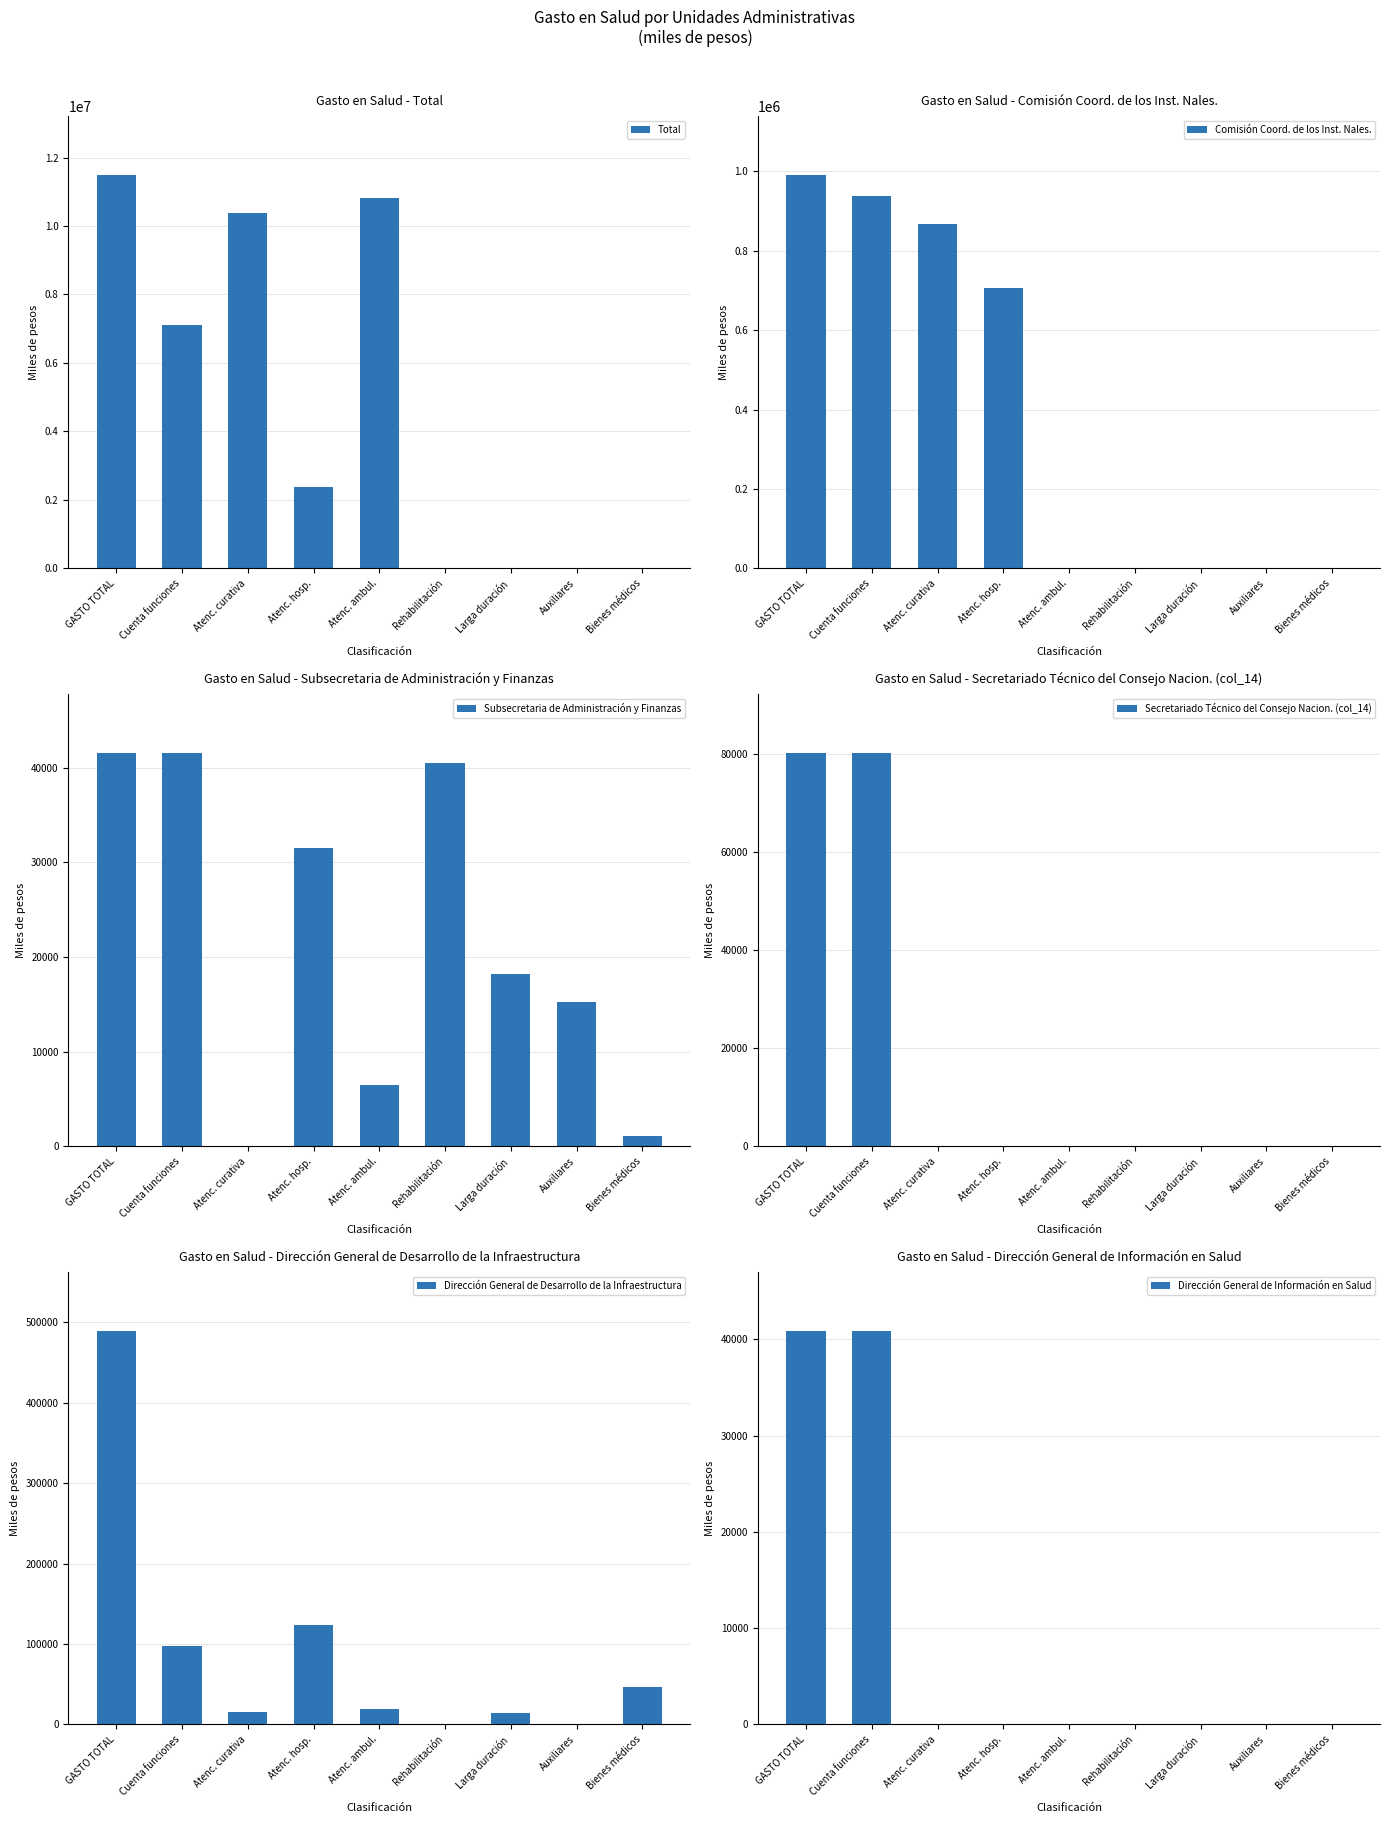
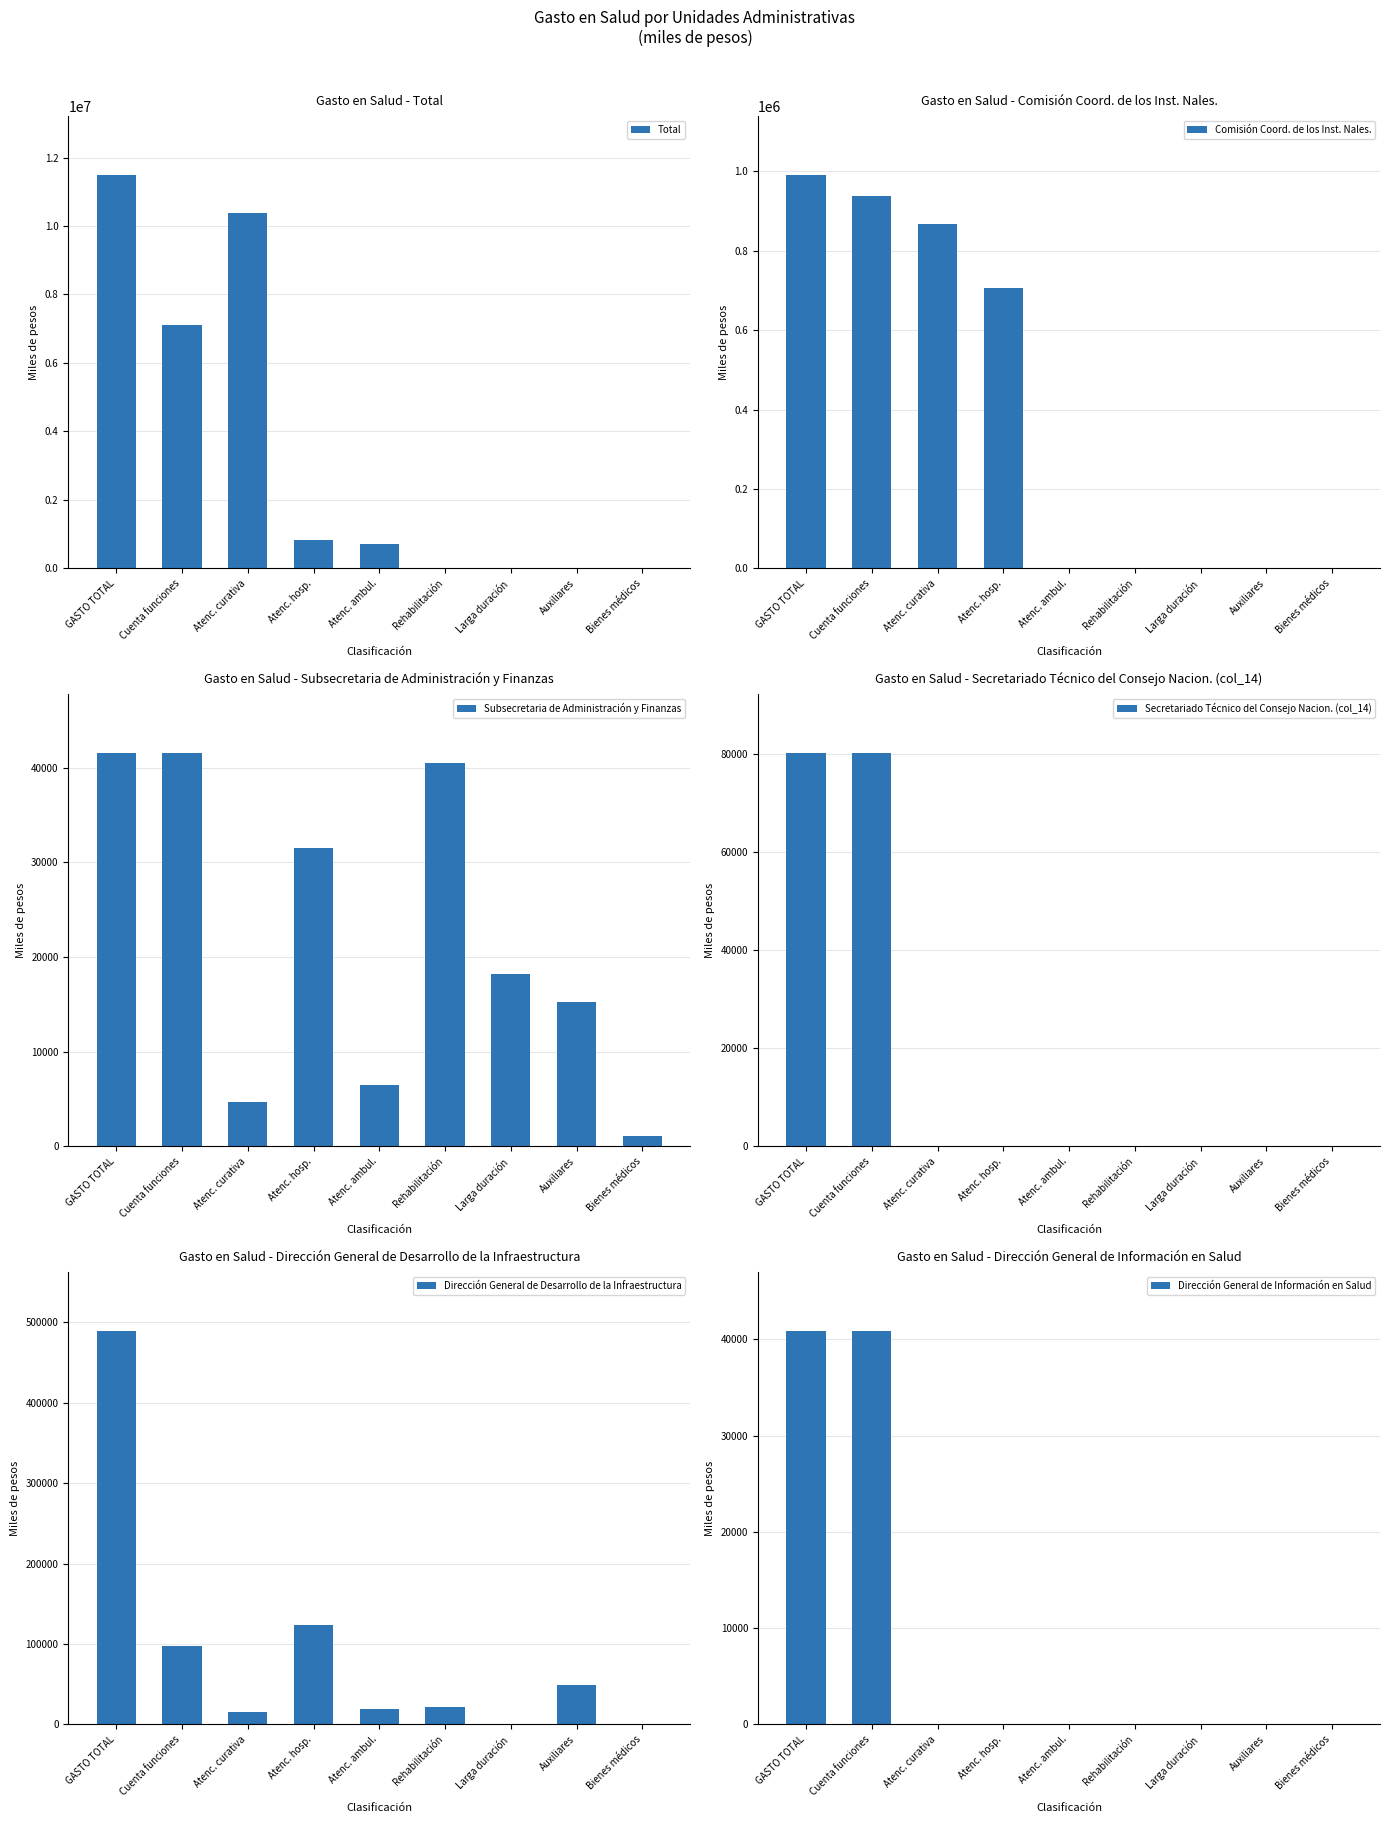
Gasto en Salud - Total, Atenc. hosp.: 2400000 -> 800000
Gasto en Salud - Total, Atenc. ambul.: 10800000 -> 700000
Gasto en Salud - Subsecretaria de Administración y Finanzas, Atenc. curativa: 0 -> 5000
Gasto en Salud - Dirección General de Desarrollo de la Infraestructura, Rehabilitación: 0 -> 20000
Gasto en Salud - Dirección General de Desarrollo de la Infraestructura, Larga duración: 10000 -> 0
Gasto en Salud - Dirección General de Desarrollo de la Infraestructura, Auxiliares: 0 -> 50000
Gasto en Salud - Dirección General de Desarrollo de la Infraestructura, Bienes médicos: 50000 -> 0
